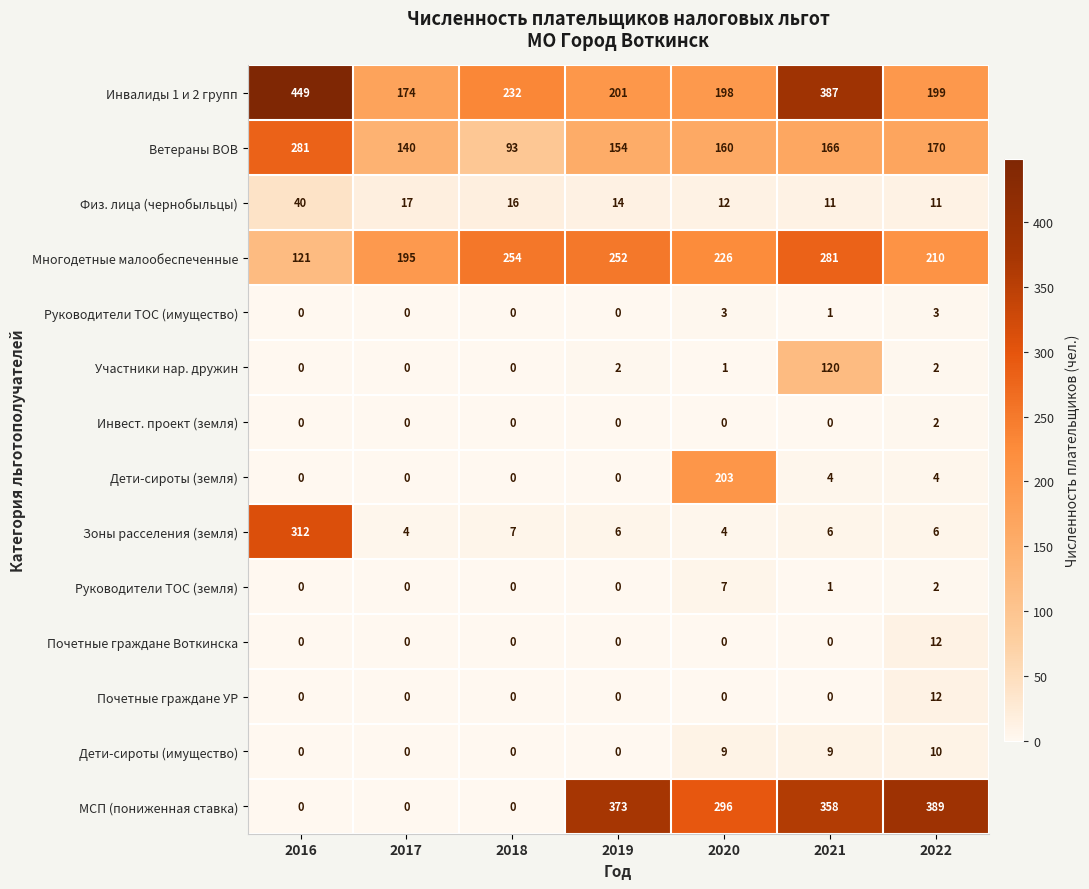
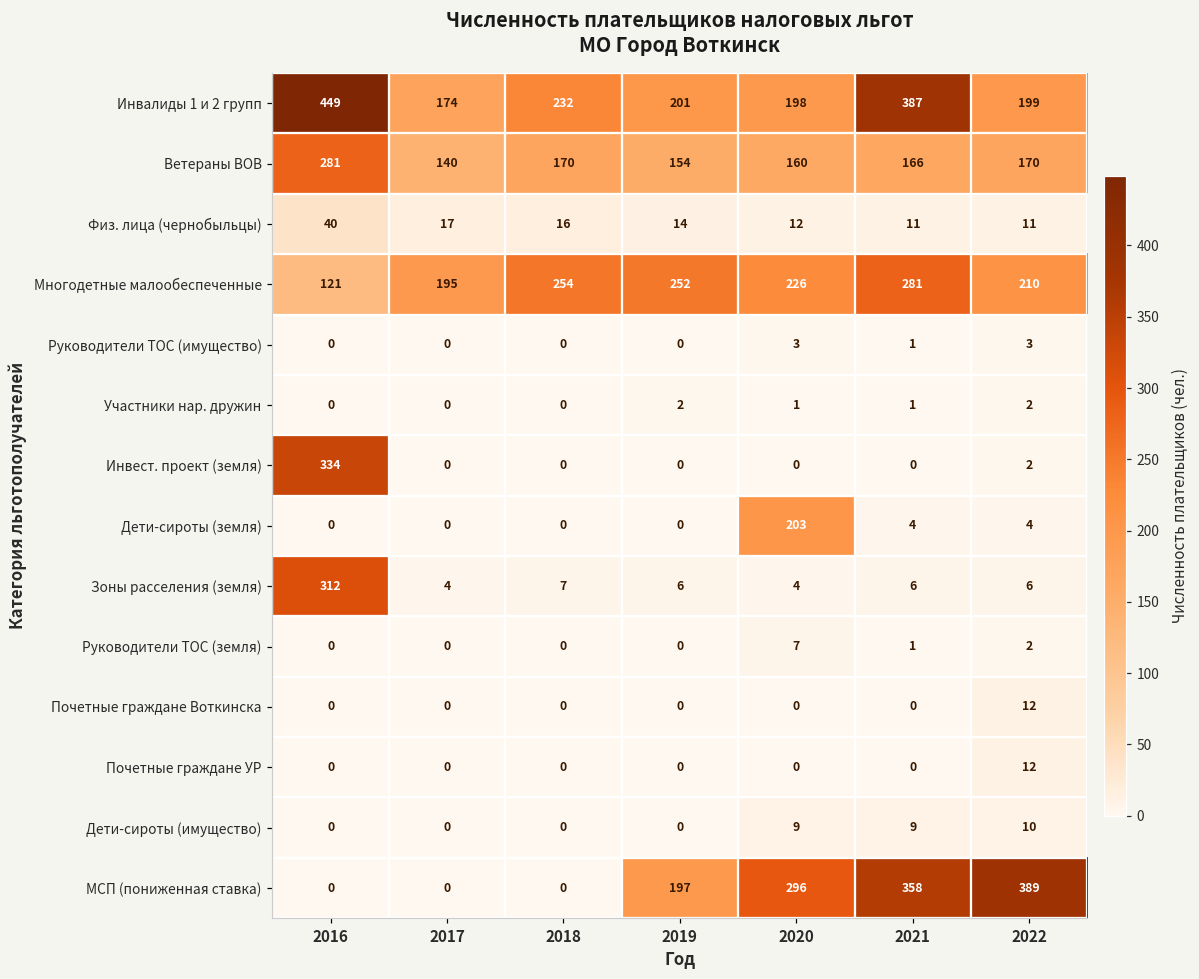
Ветераны ВОВ, 2018: 93 -> 170
Участники нар. дружин, 2021: 120 -> 1
Инвест. проект (земля), 2016: 0 -> 334
МСП (пониженная ставка), 2019: 373 -> 197
